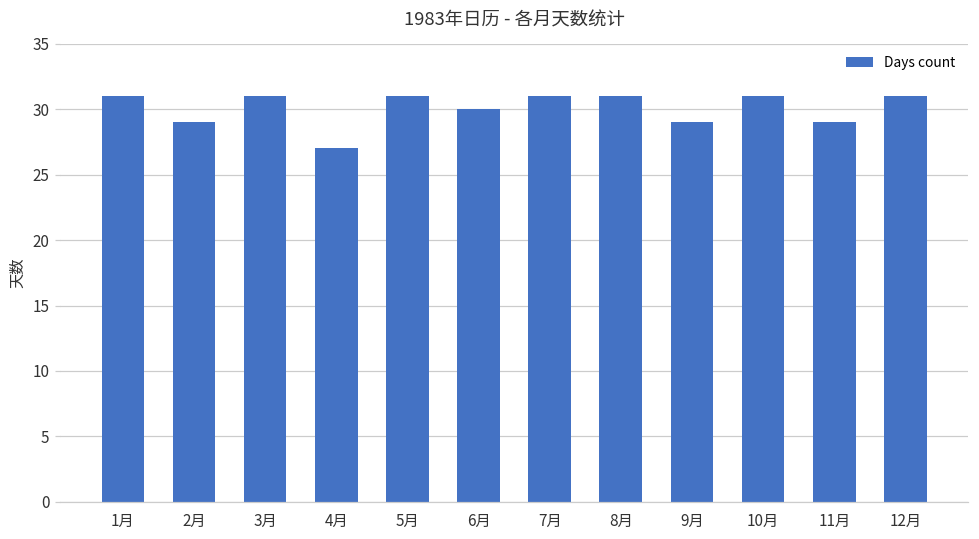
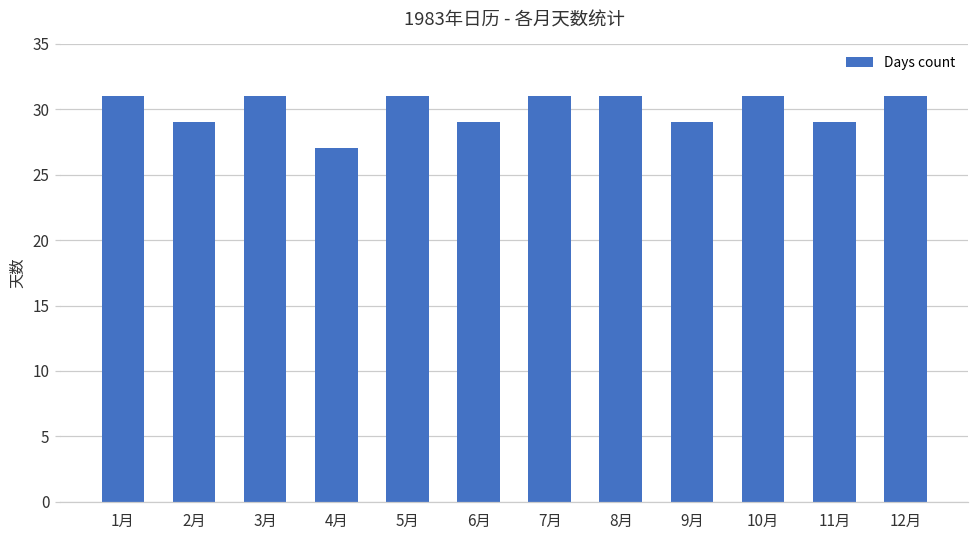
6月: 30 -> 29
